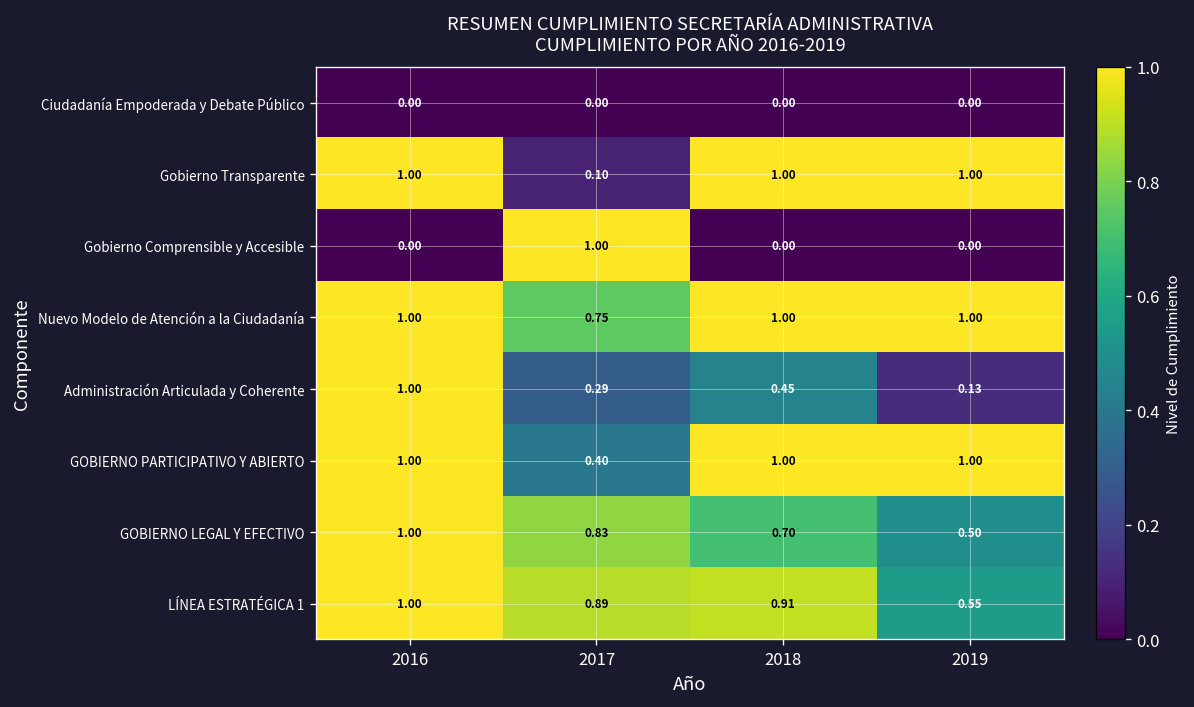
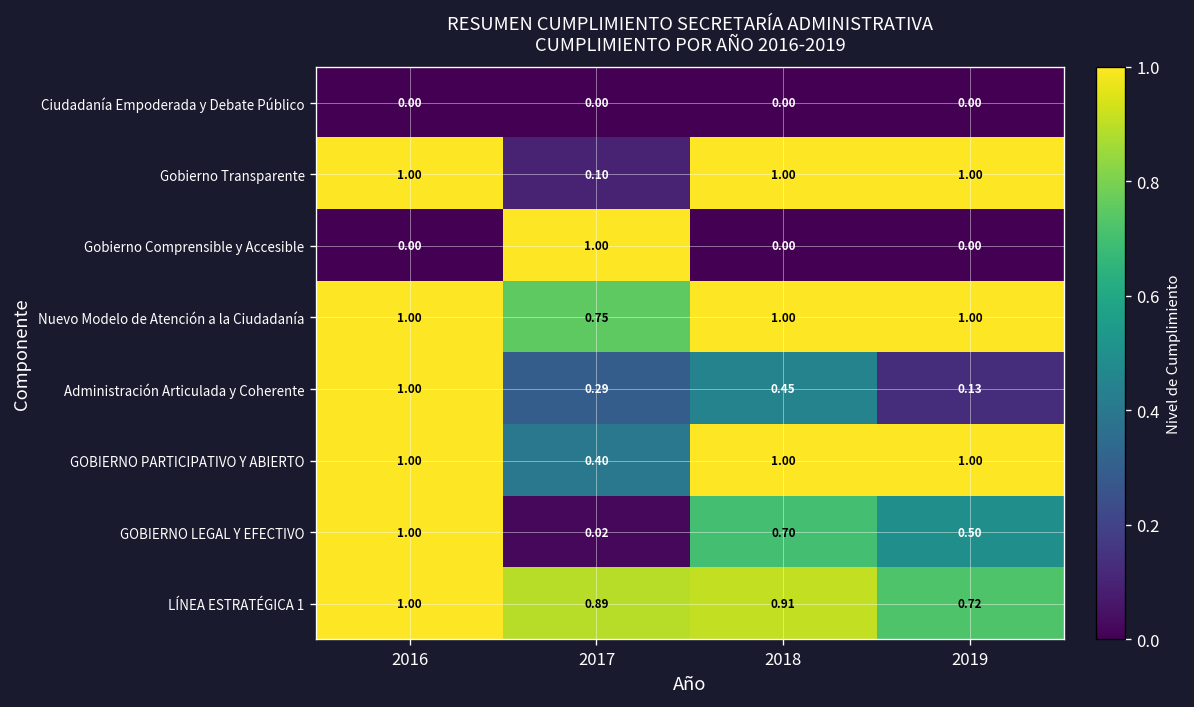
GOBIERNO LEGAL Y EFECTIVO, 2017: 0.83 -> 0.02
LÍNEA ESTRATÉGICA 1, 2019: 0.55 -> 0.72
